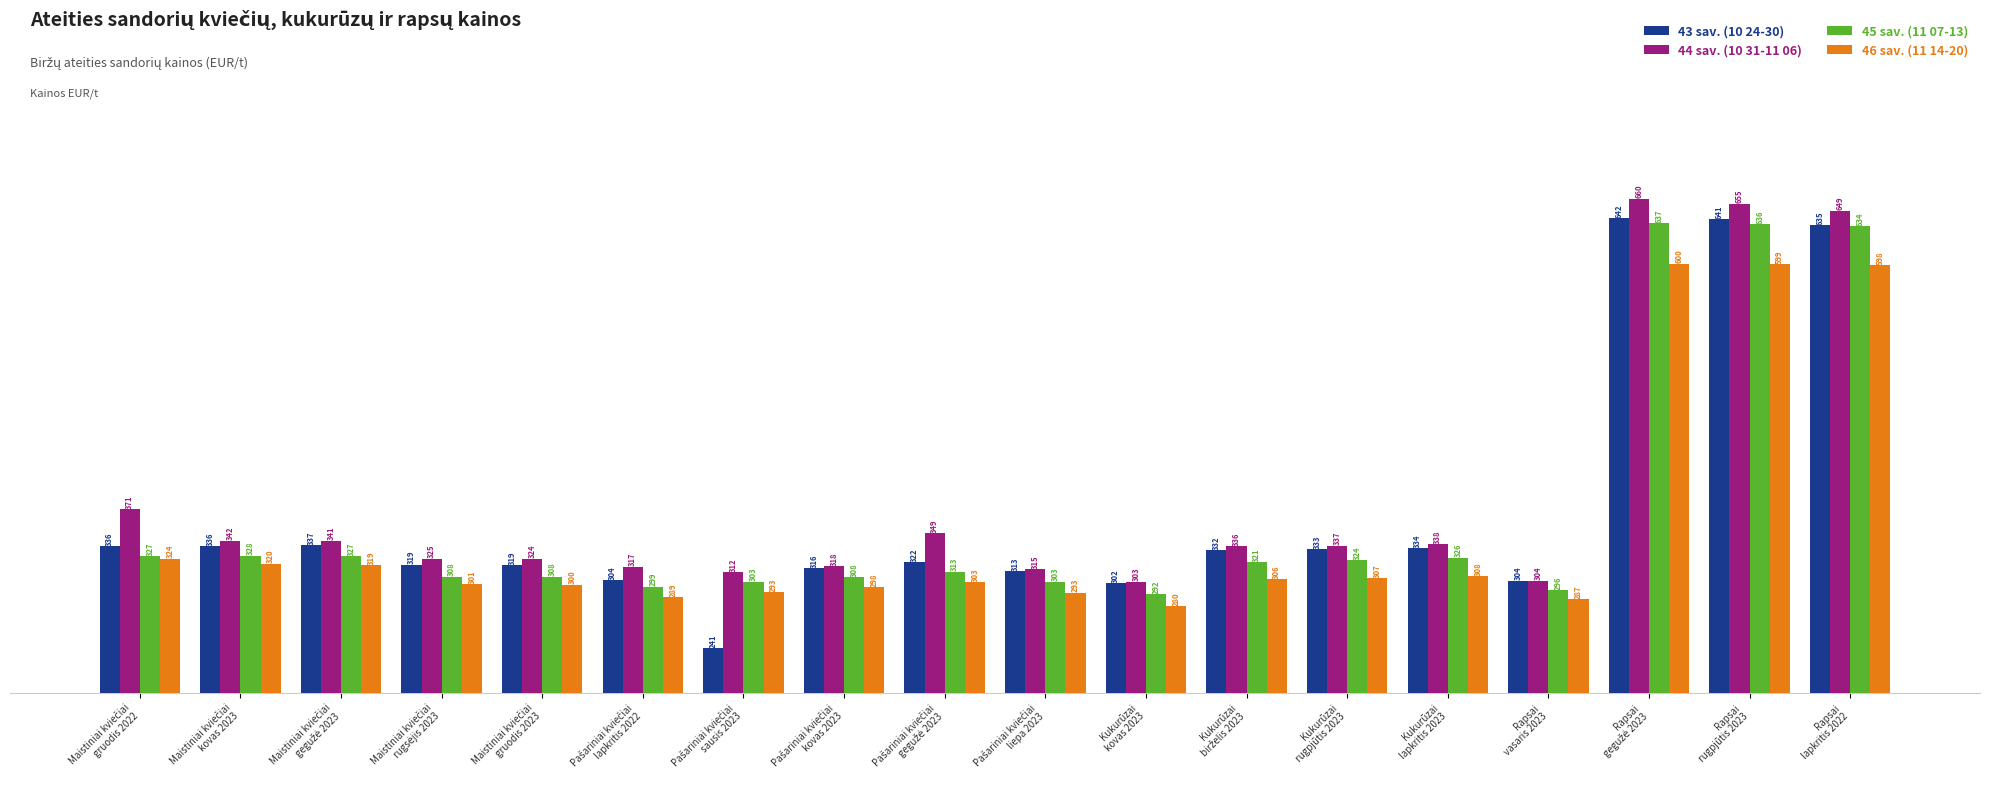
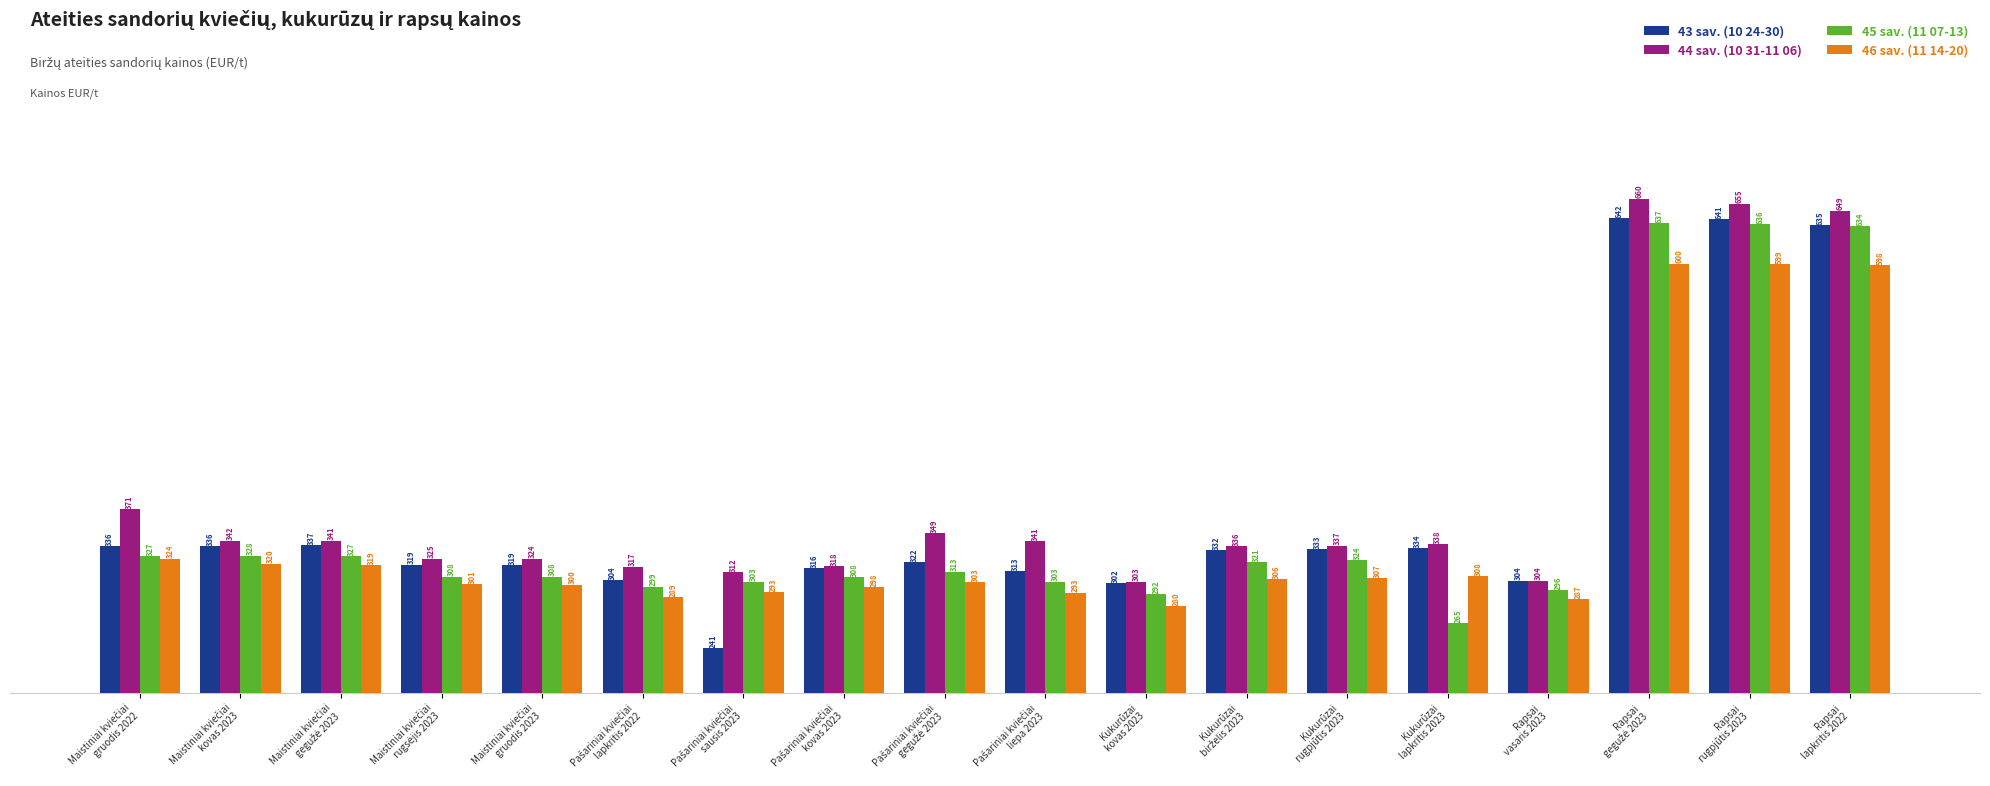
44 sav. (10 31-11 06), Pašariniai kviečiai liepa 2023: 315 -> 341
45 sav. (11 07-13), Kukurūzai lapkritis 2023: 326 -> 265
